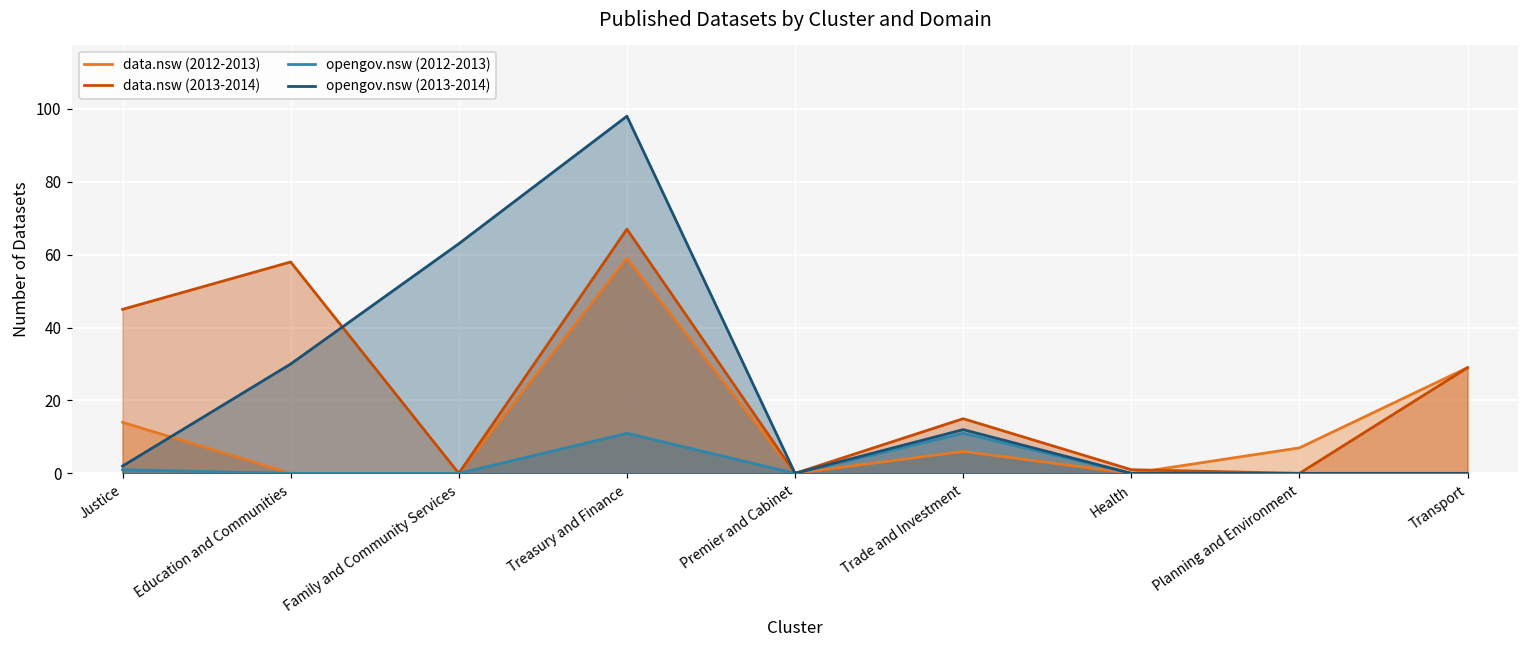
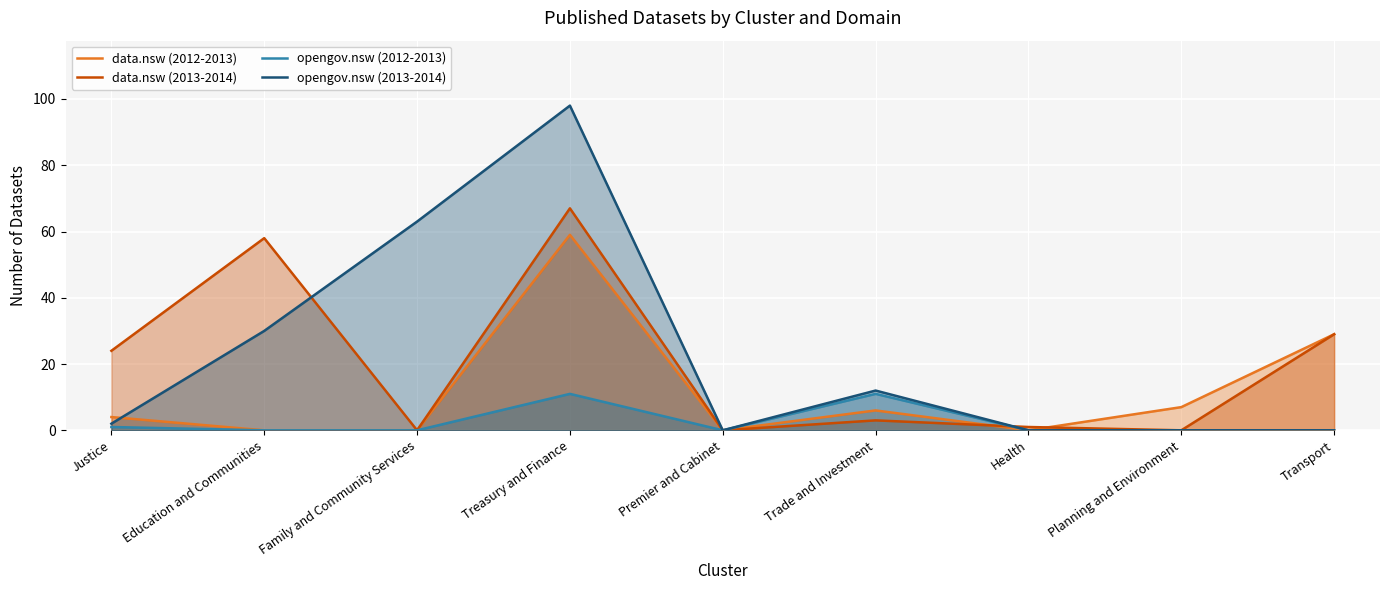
data.nsw (2012-2013), Justice: 14 -> 4
data.nsw (2013-2014), Justice: 45 -> 24
data.nsw (2013-2014), Trade and Investment: 15 -> 3
